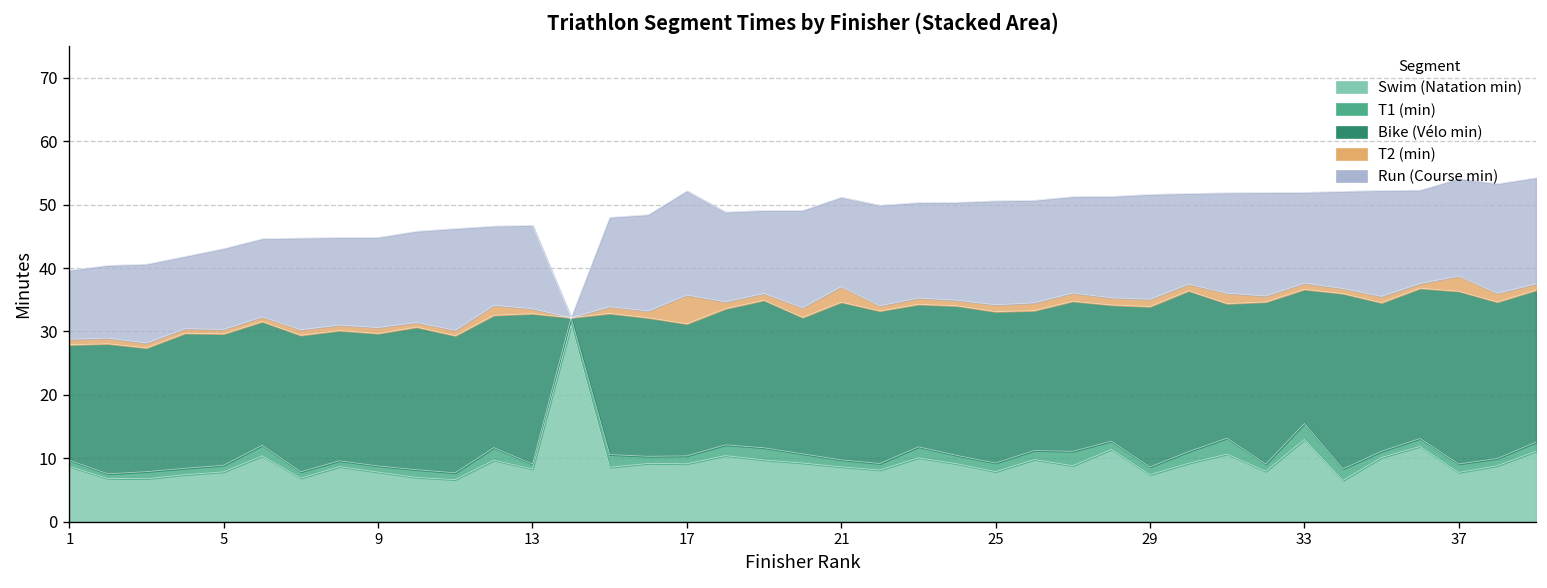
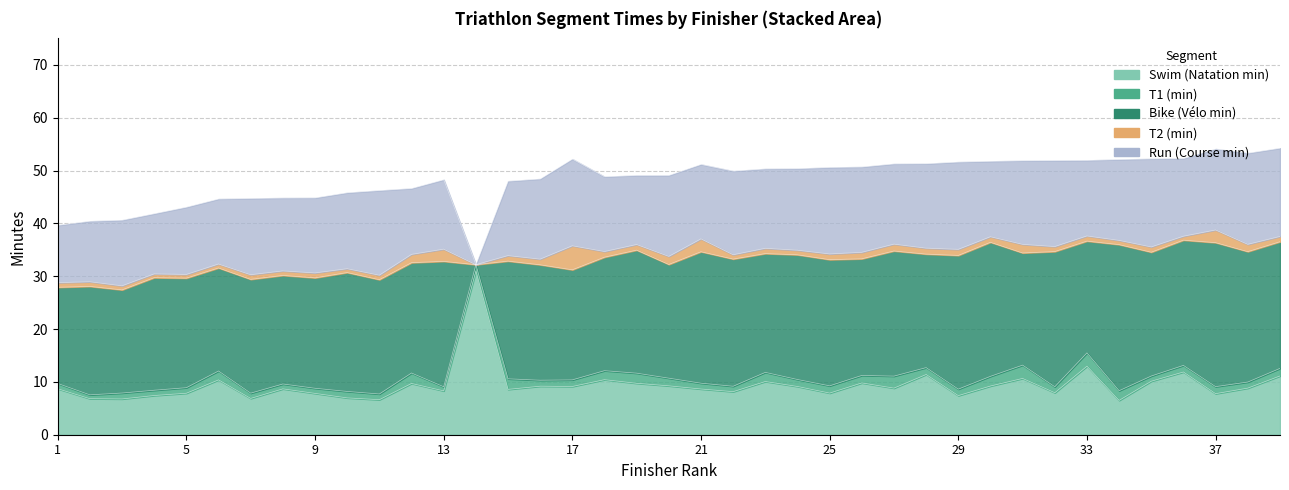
T2 (min), 13: 1 -> 2
